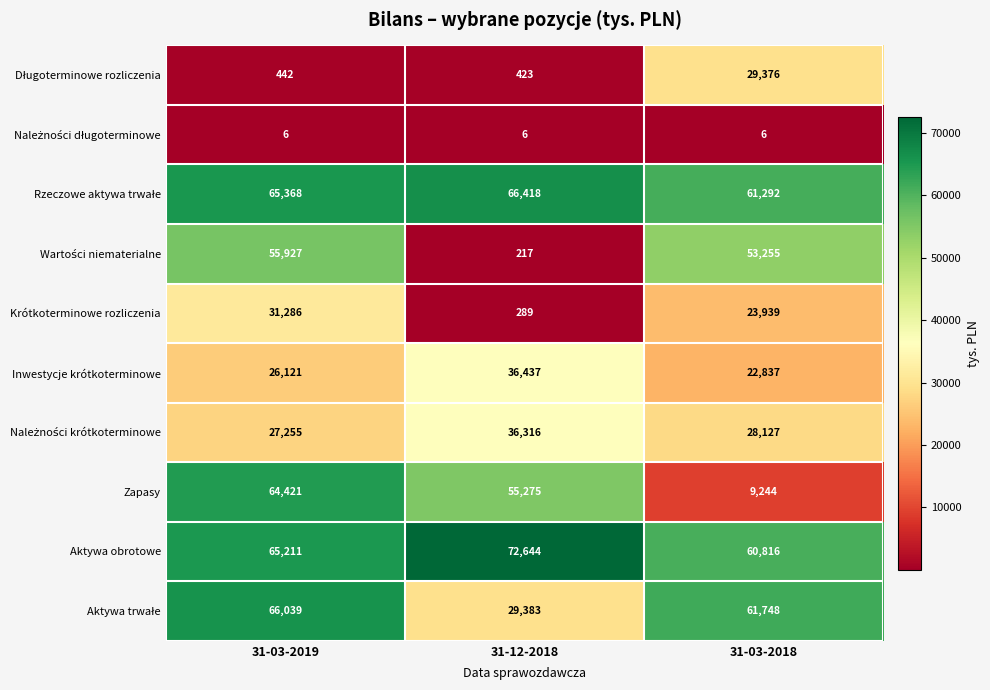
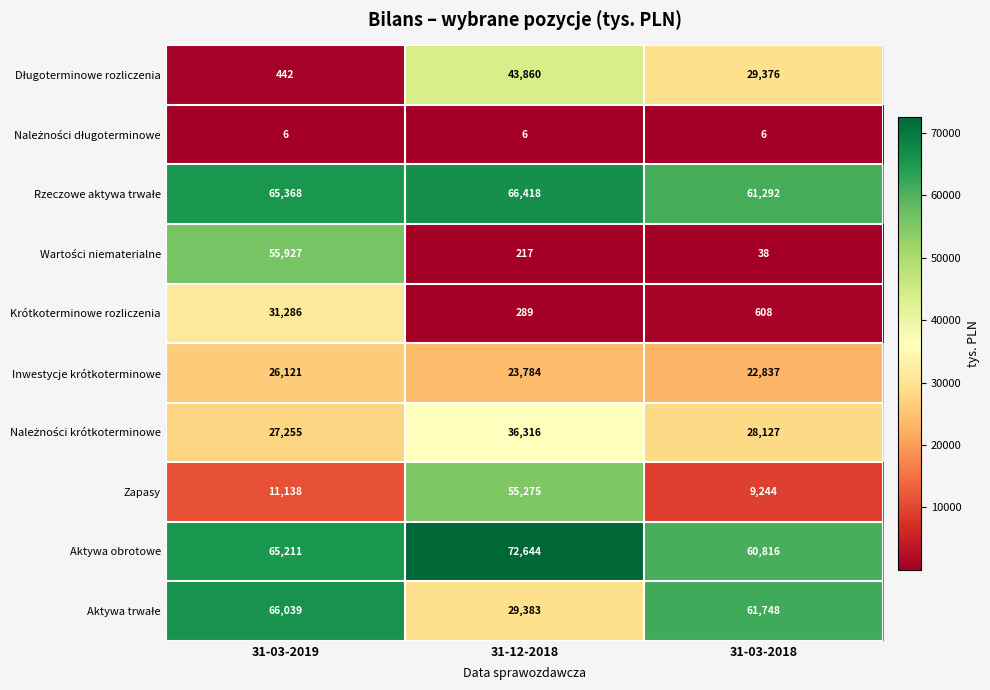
Długoterminowe rozliczenia, 31-12-2018: 423 -> 43,860
Wartości niematerialne, 31-03-2018: 53,255 -> 38
Krótkoterminowe rozliczenia, 31-03-2018: 23,939 -> 608
Inwestycje krótkoterminowe, 31-12-2018: 36,437 -> 23,784
Zapasy, 31-03-2019: 64,421 -> 11,138
